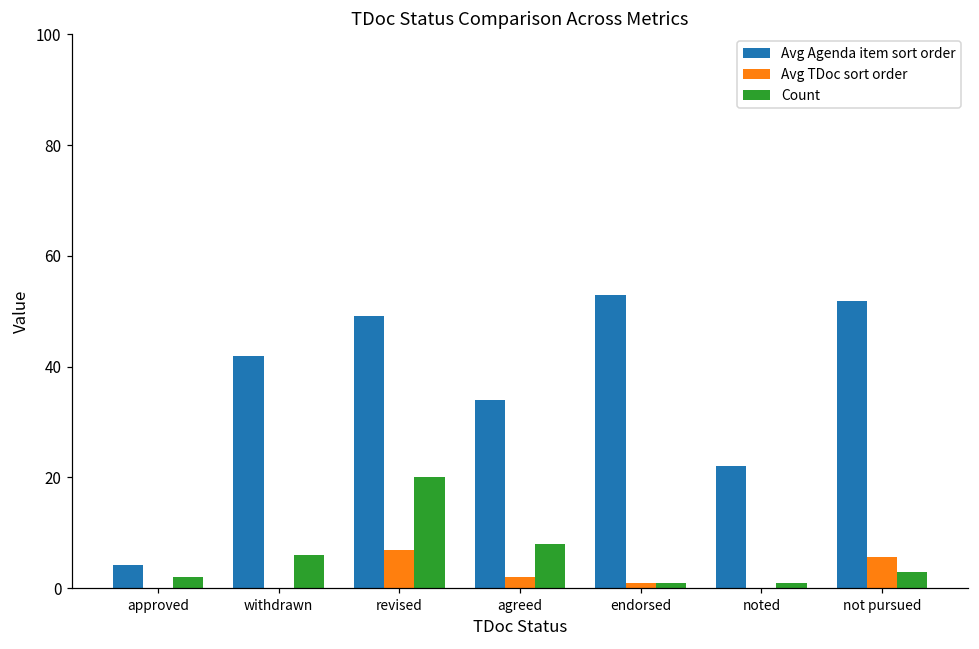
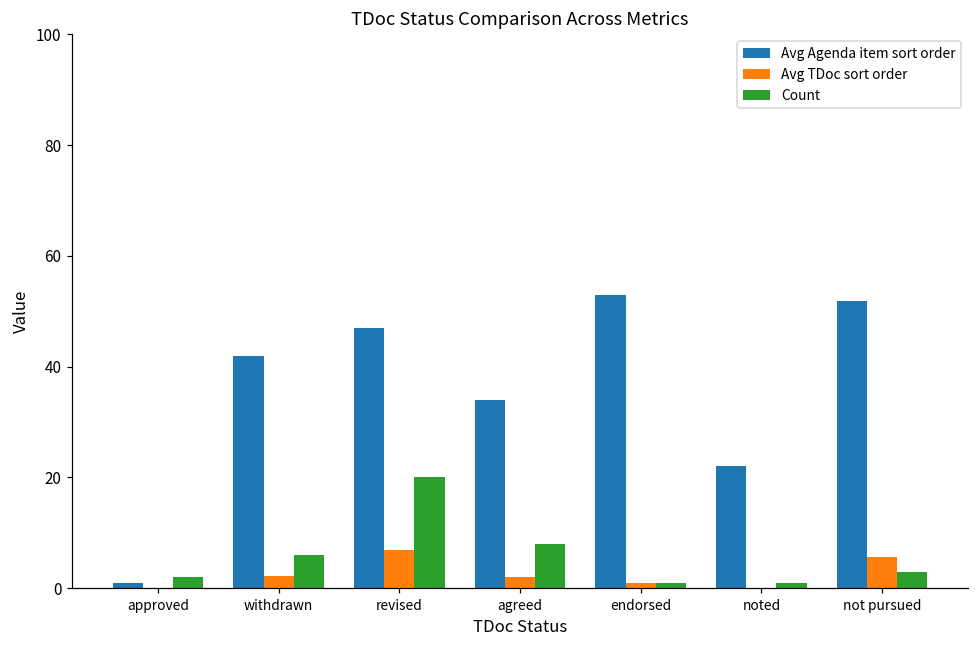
Avg Agenda item sort order, approved: 4 -> 1
Avg TDoc sort order, withdrawn: 0 -> 2
Avg Agenda item sort order, revised: 49 -> 47
